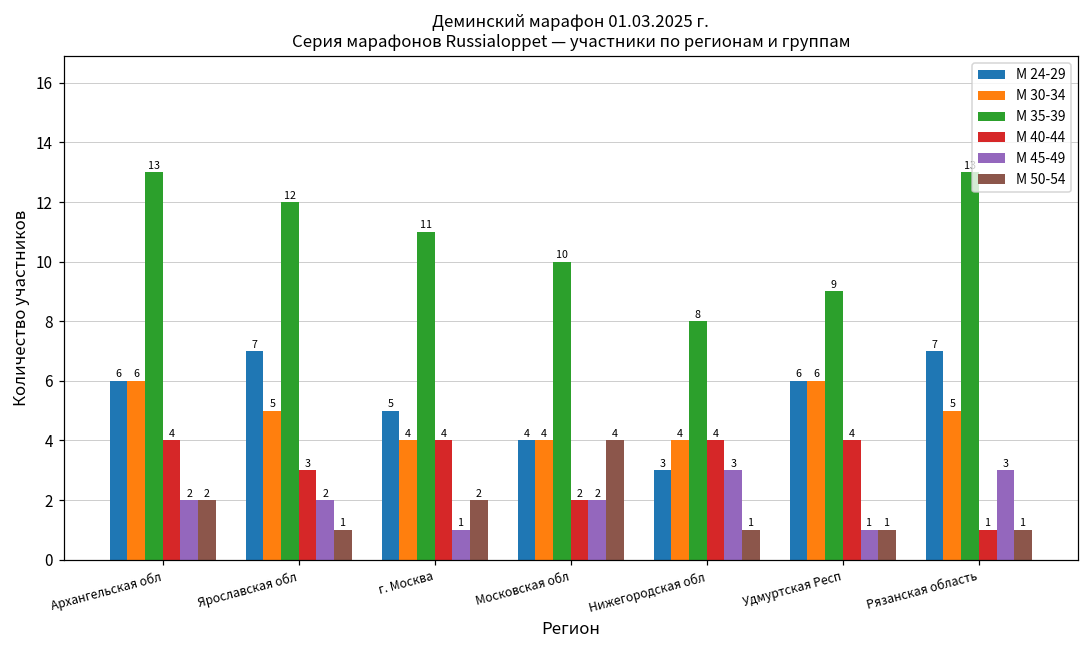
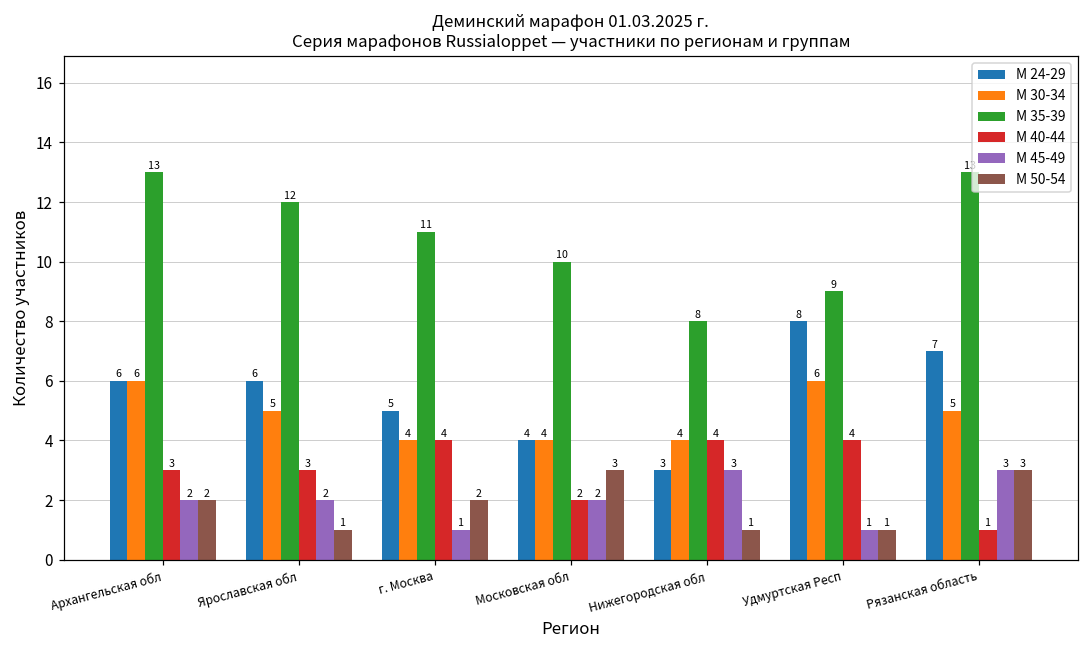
М 40-44, Архангельская обл: 4 -> 3
М 24-29, Ярославская обл: 7 -> 6
М 50-54, Московская обл: 4 -> 3
М 24-29, Удмуртская Респ: 6 -> 8
М 50-54, Рязанская область: 1 -> 3
